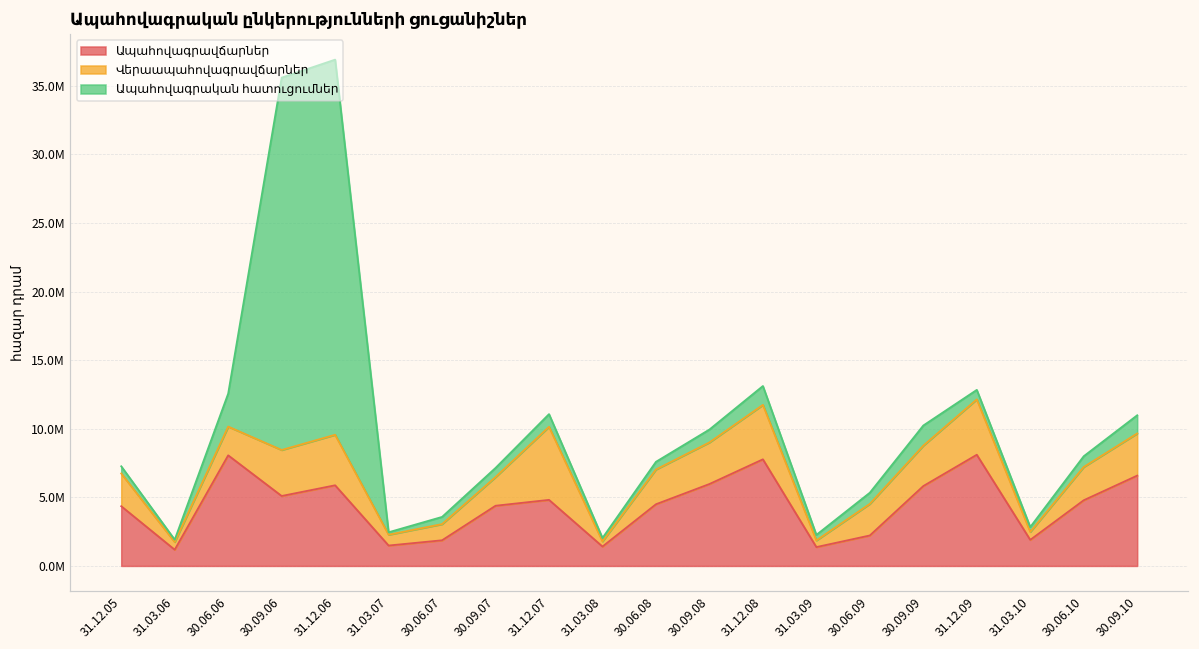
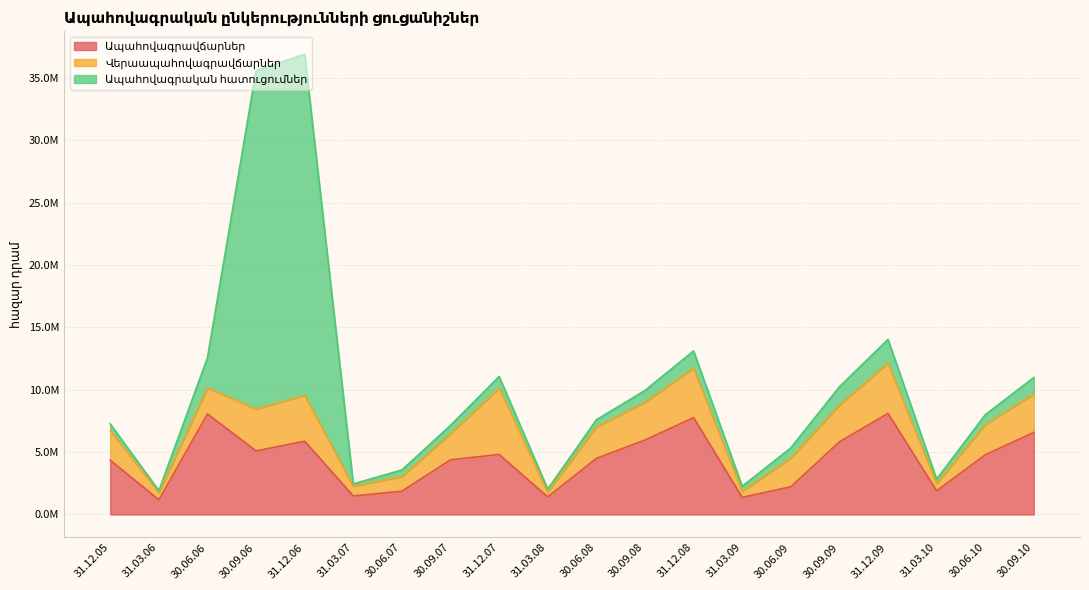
Ապահովագրական հատուցումներ, 31.12.09: 700000 -> 1900000
